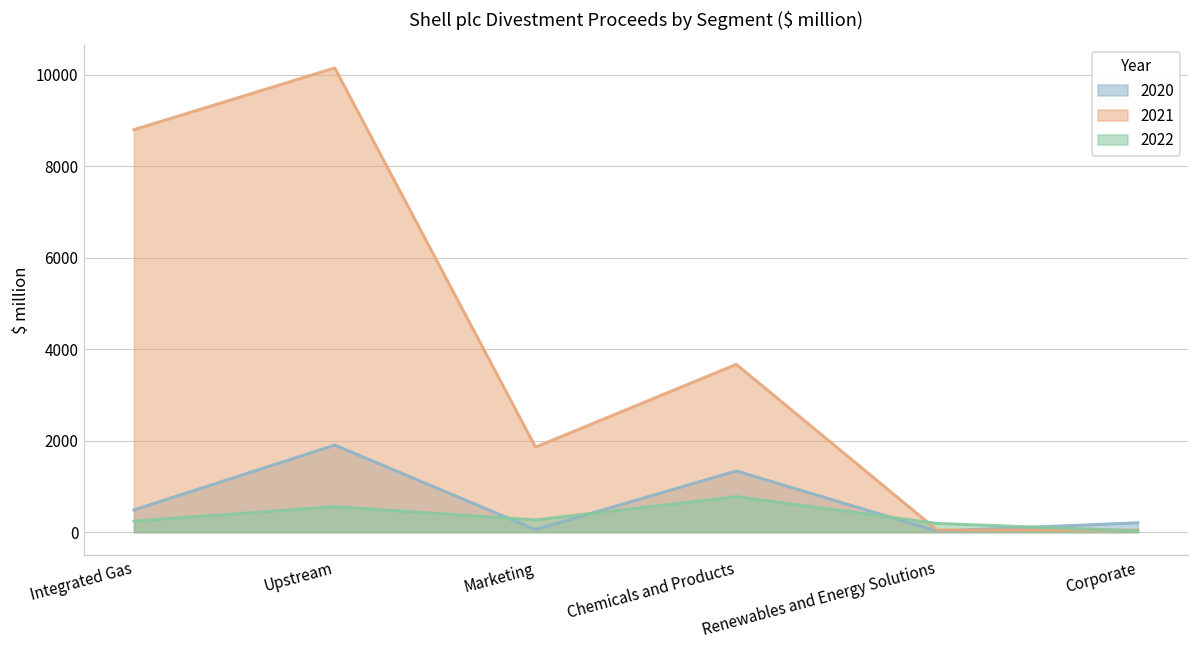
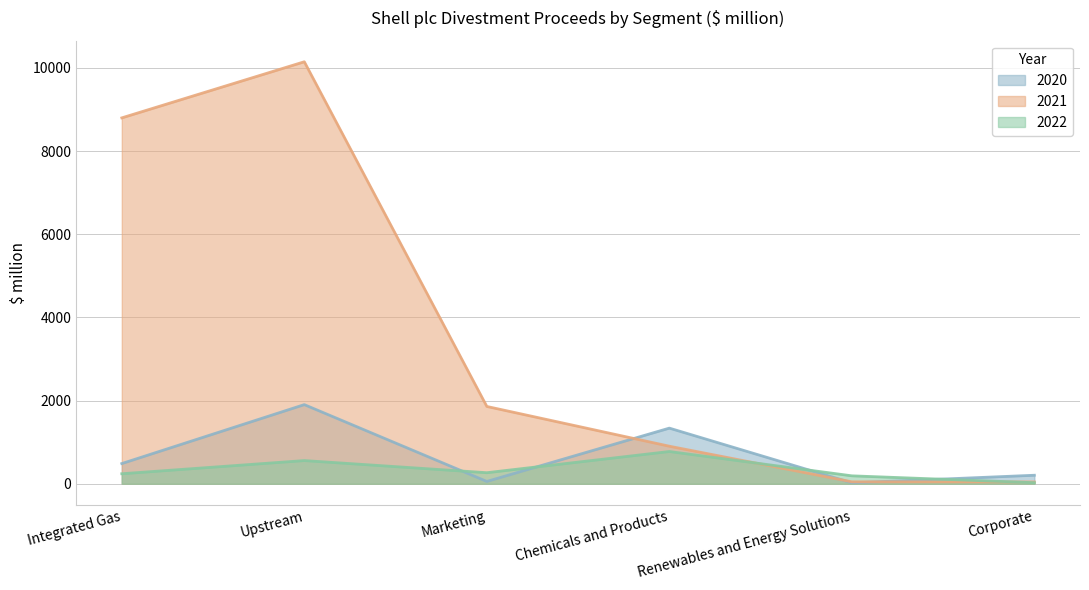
2021, Chemicals and Products: 3700 -> 900
